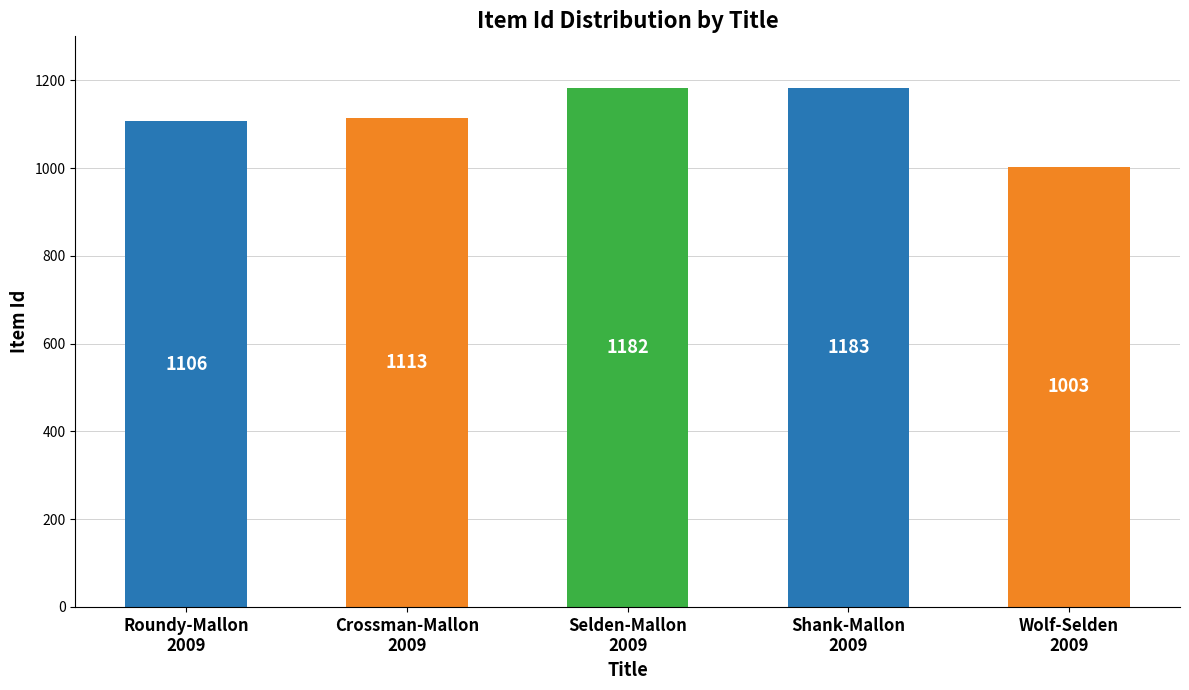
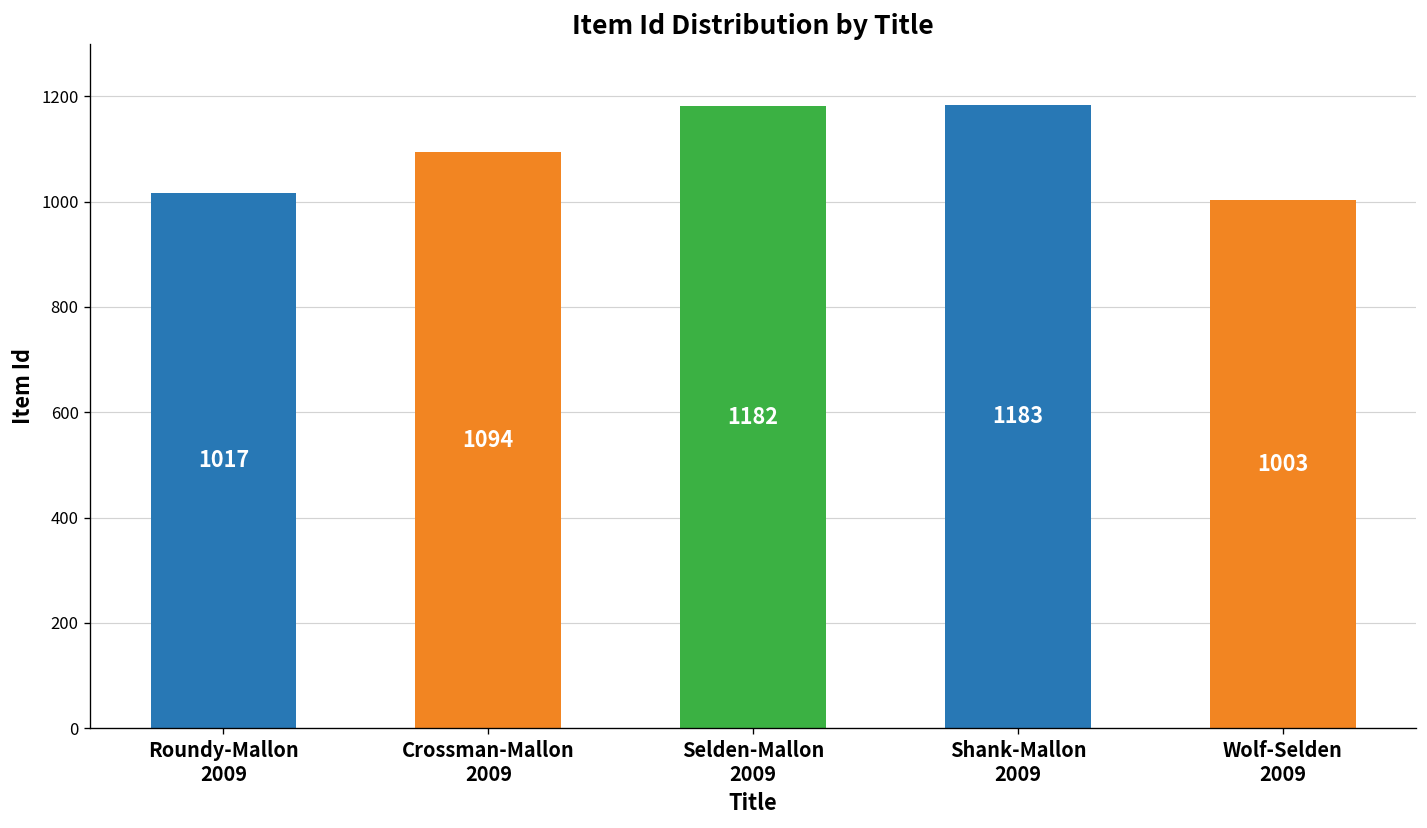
Roundy-Mallon 2009: 1106 -> 1017
Crossman-Mallon 2009: 1113 -> 1094
